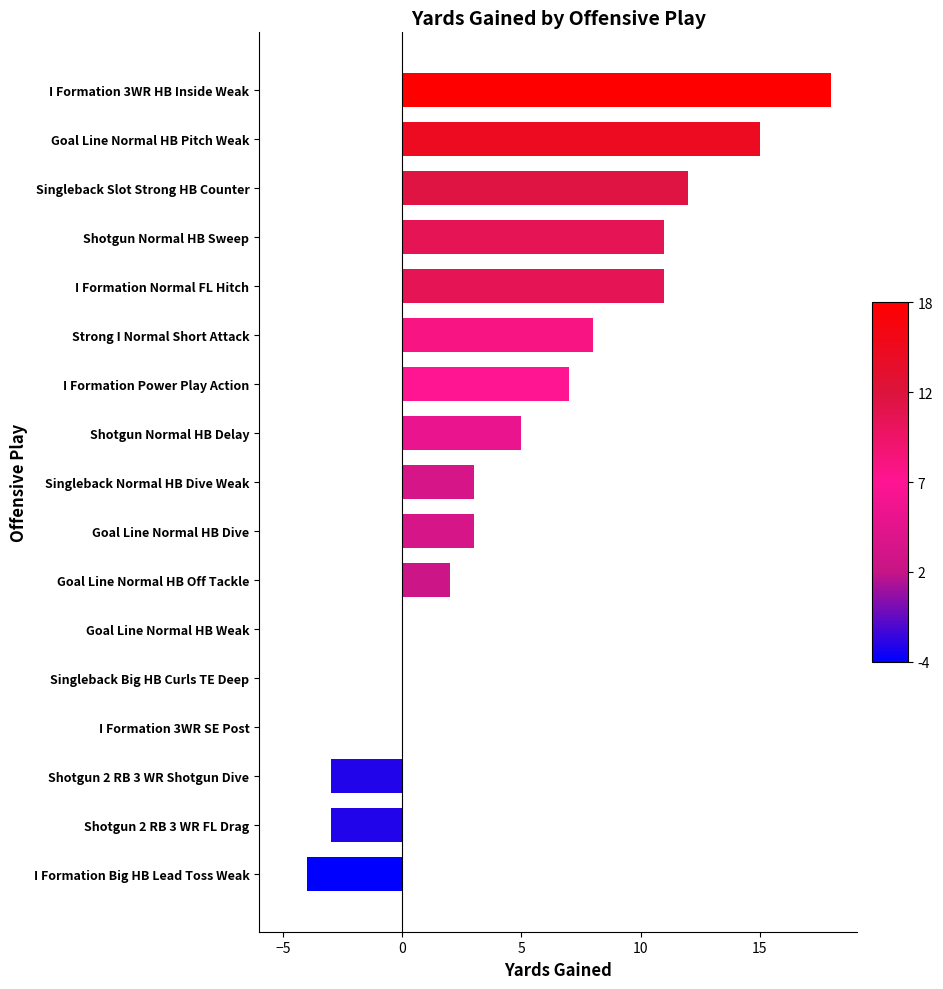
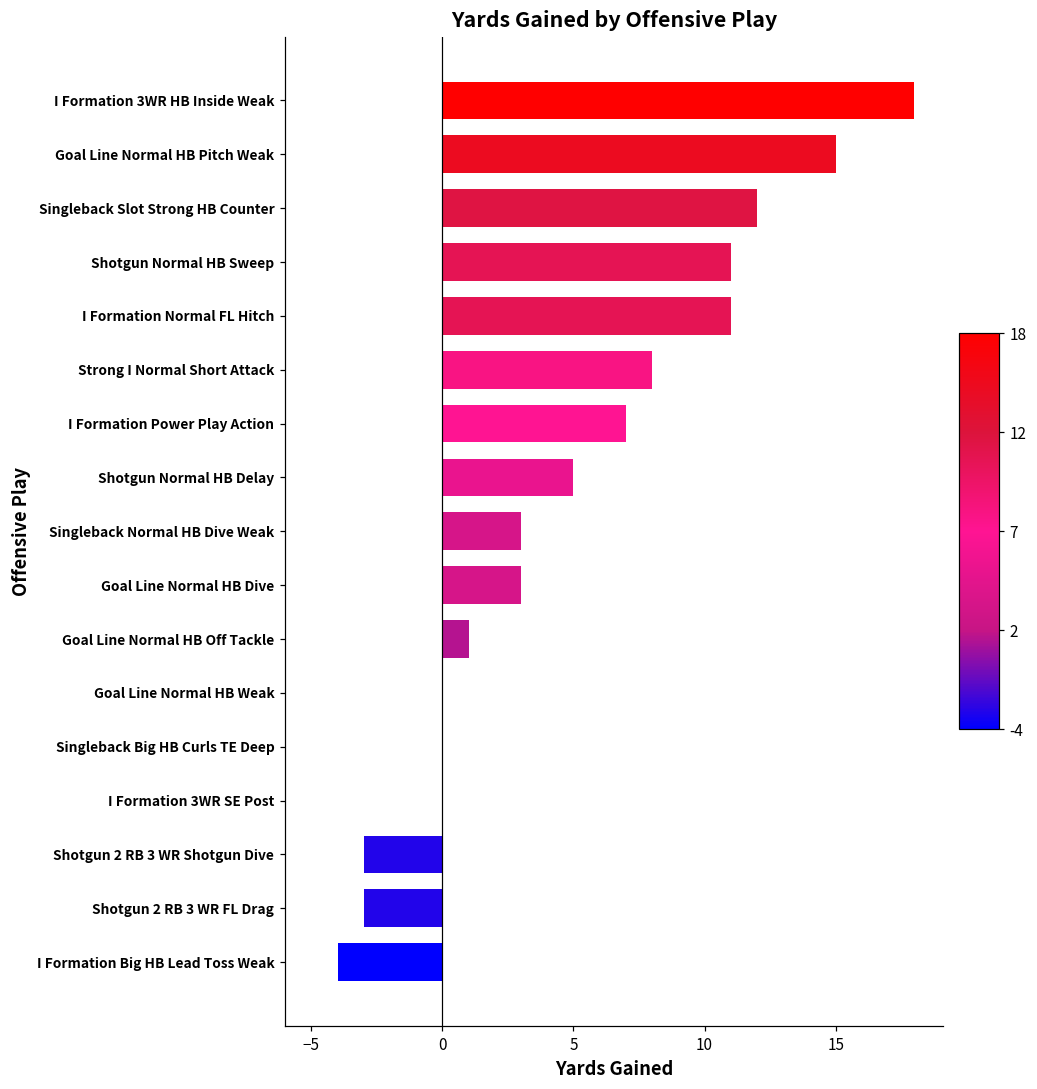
Goal Line Normal HB Off Tackle: 2 -> 1
